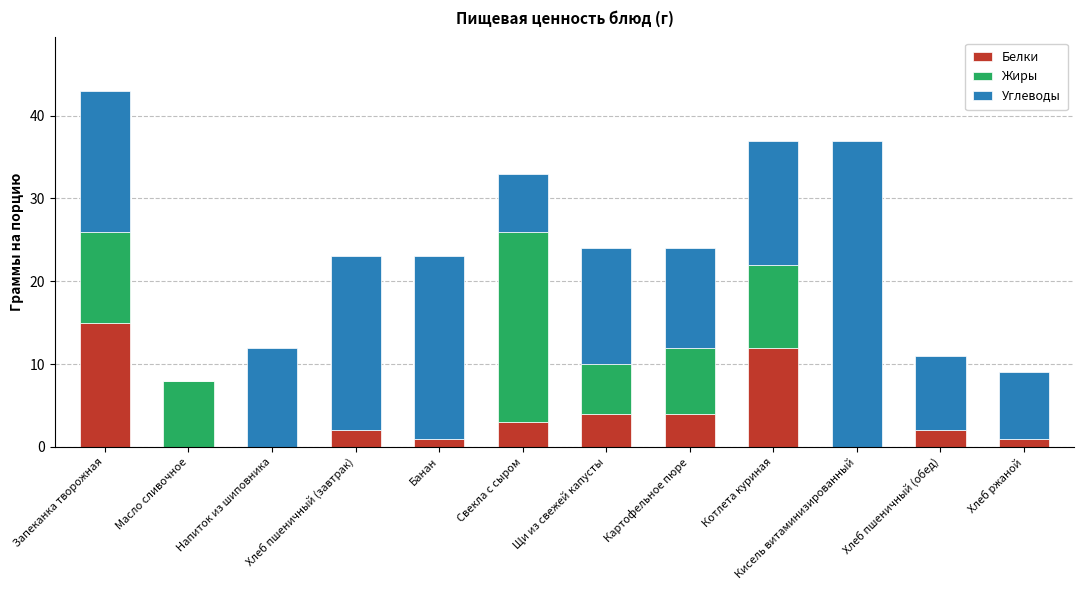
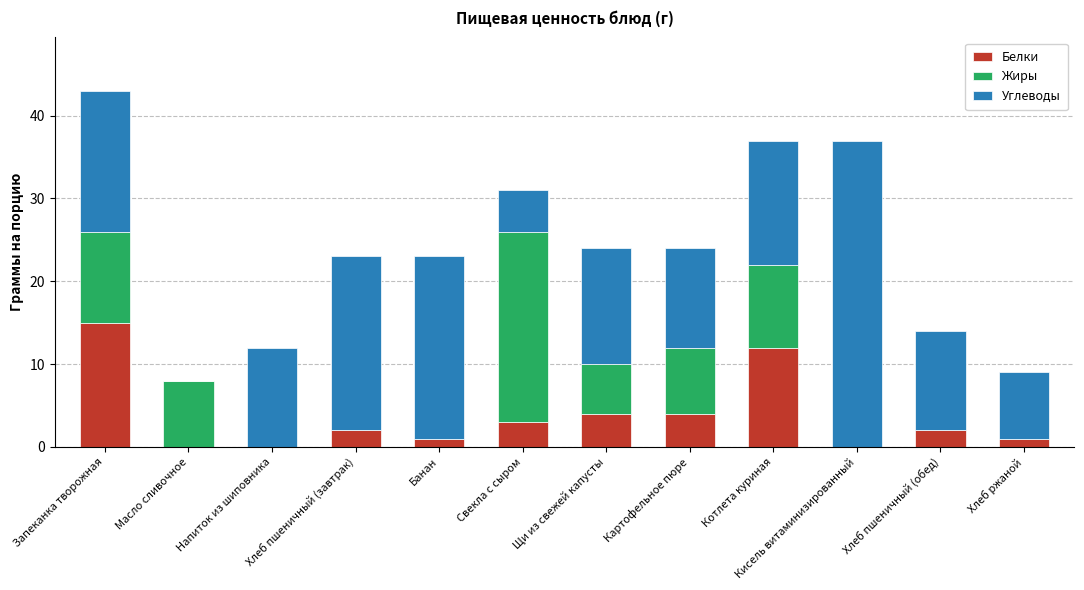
Углеводы, Свекла с сыром: 7 -> 5
Углеводы, Хлеб пшеничный (обед): 9 -> 12
